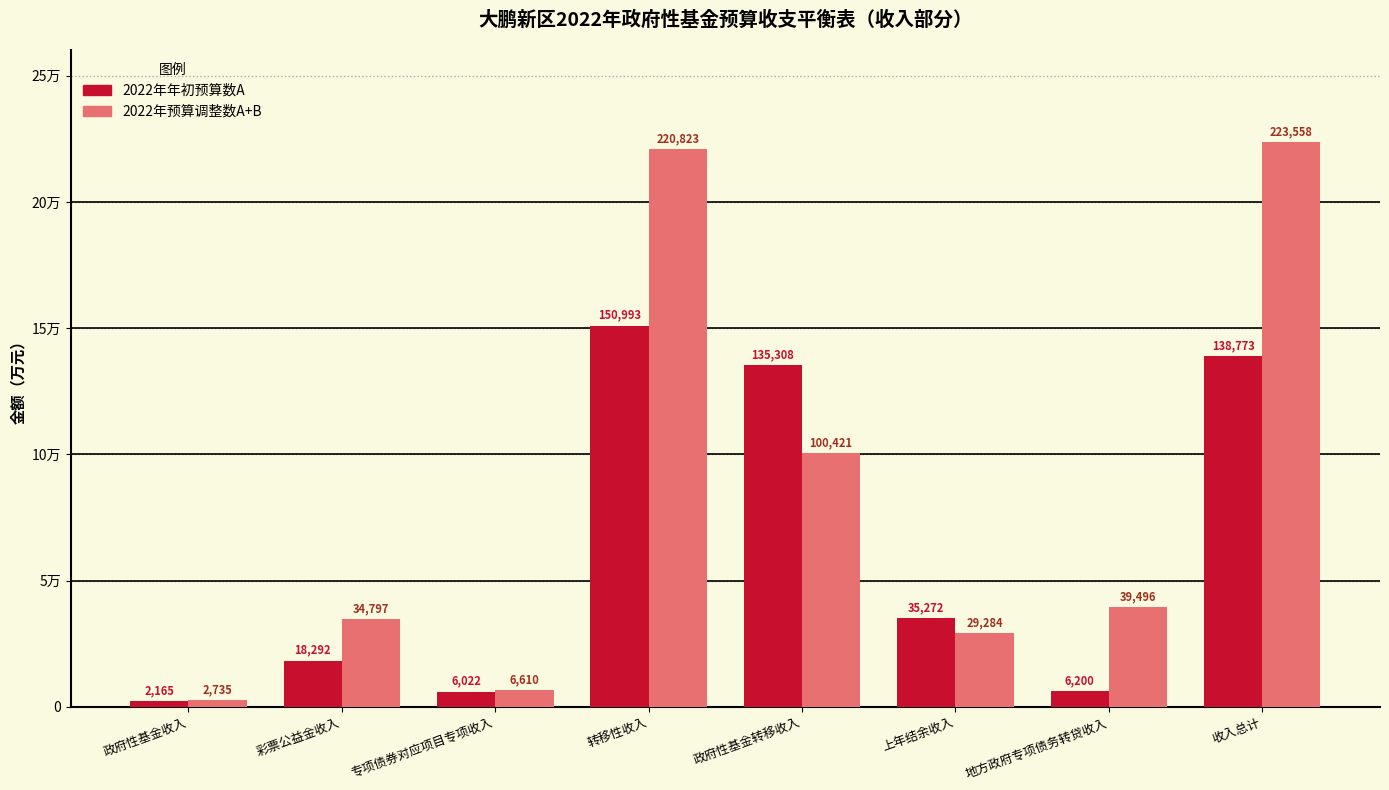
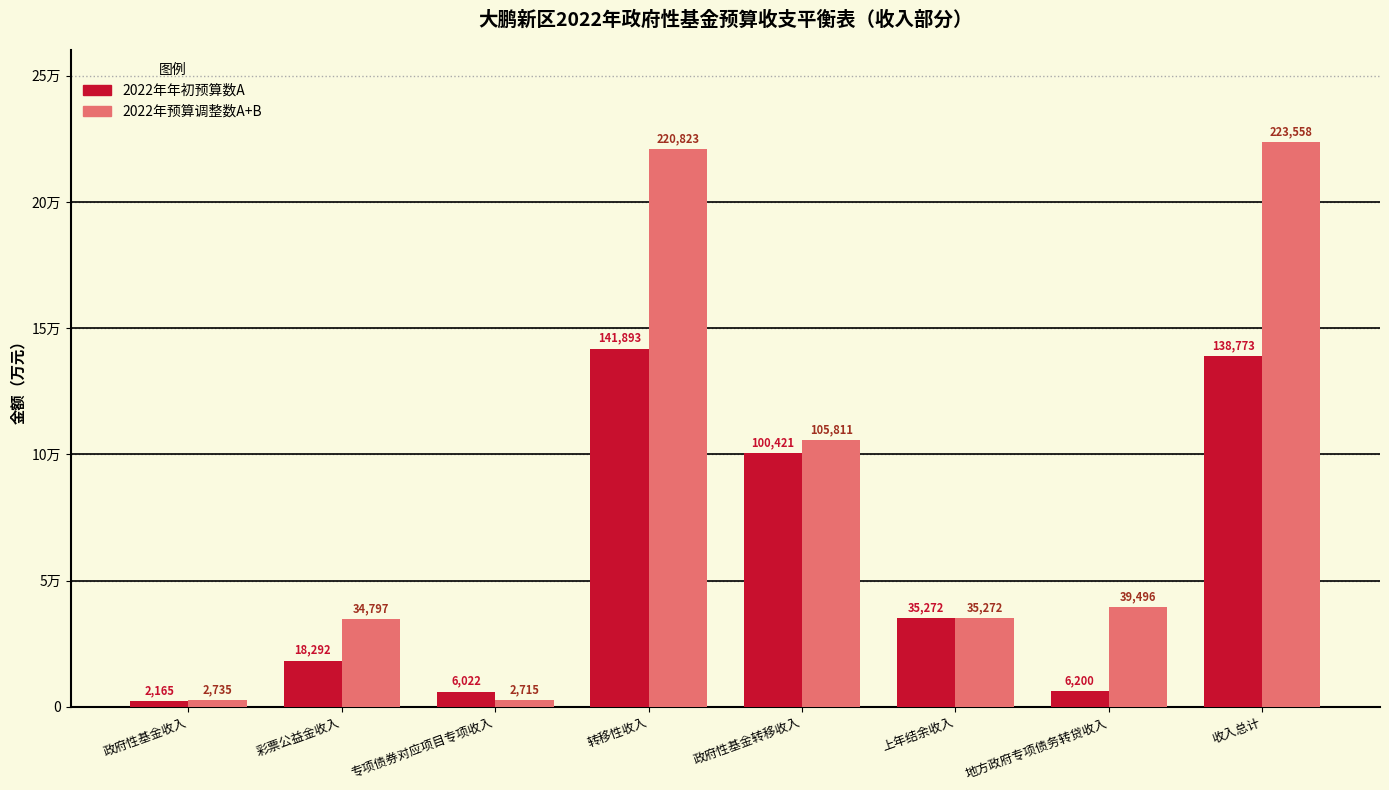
2022年预算调整数A+B, 专项债券对应项目专项收入: 6,610 -> 2,715
2022年年初预算数A, 转移性收入: 150,993 -> 141,893
2022年年初预算数A, 政府性基金转移收入: 135,308 -> 100,421
2022年预算调整数A+B, 政府性基金转移收入: 100,421 -> 105,811
2022年预算调整数A+B, 上年结余收入: 29,284 -> 35,272
